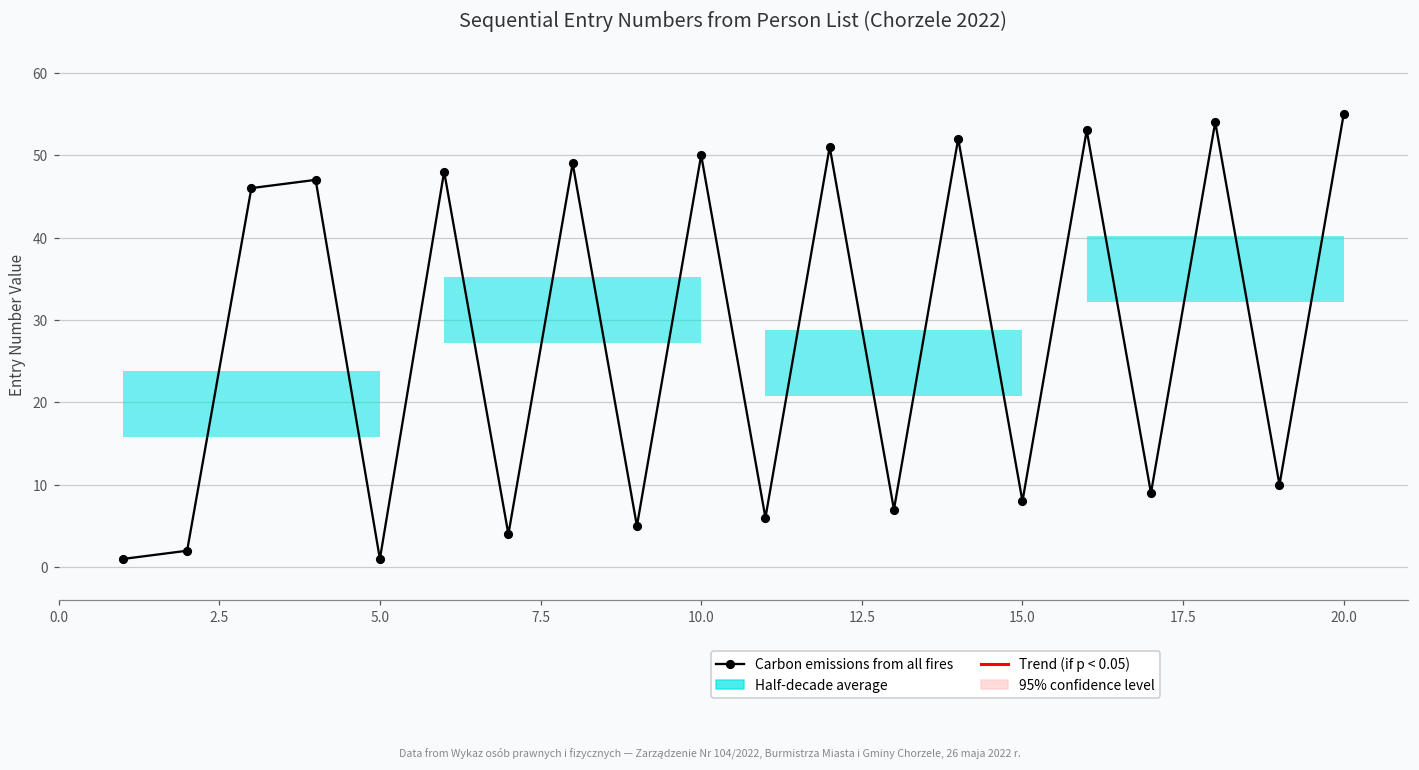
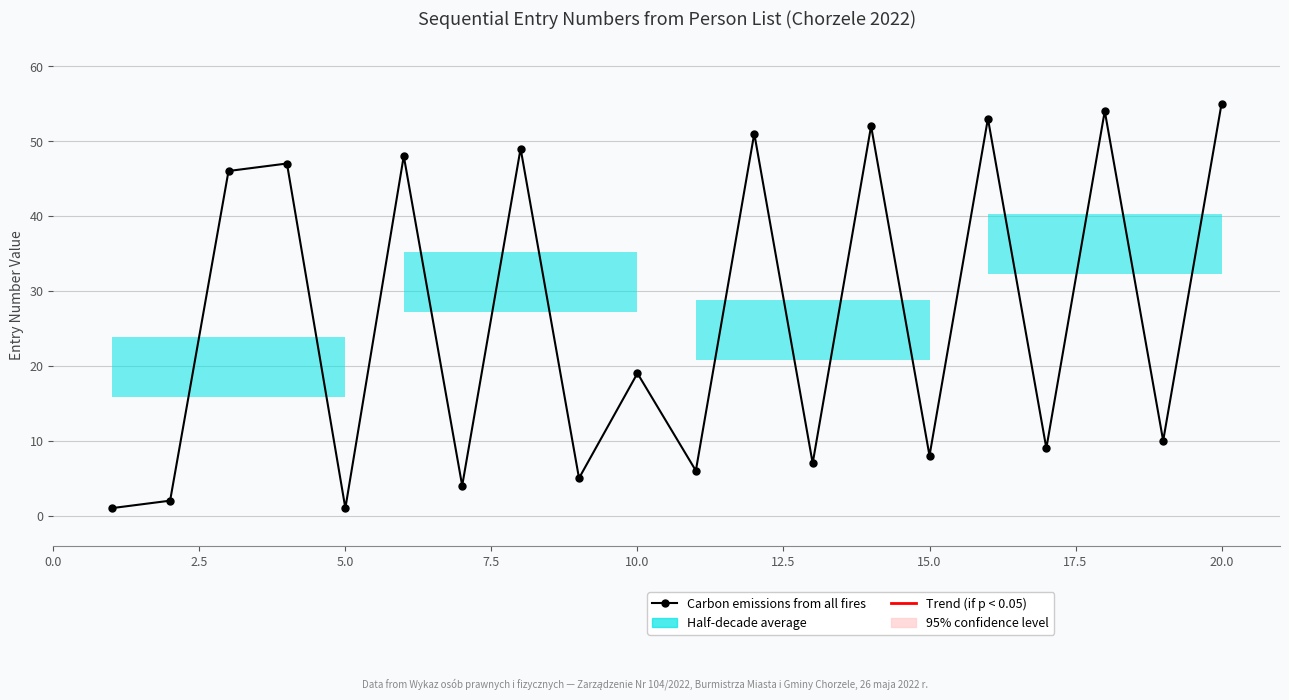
10.0: 50 -> 19
